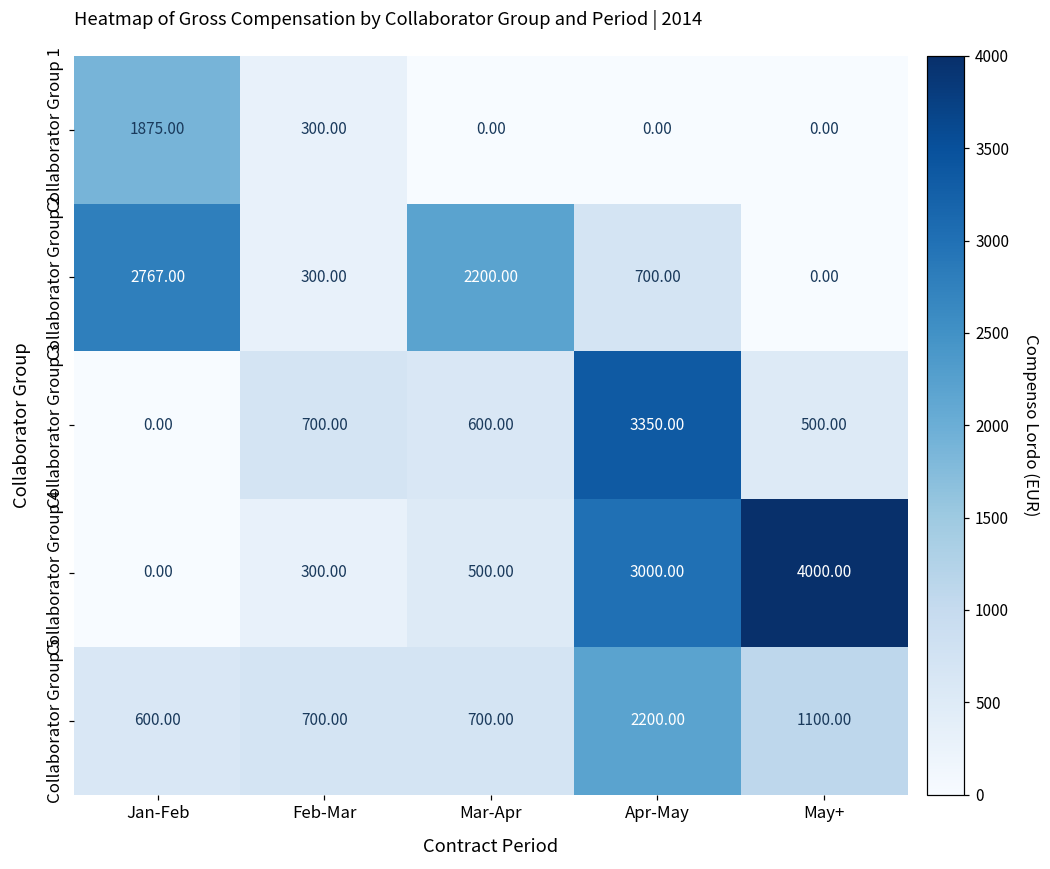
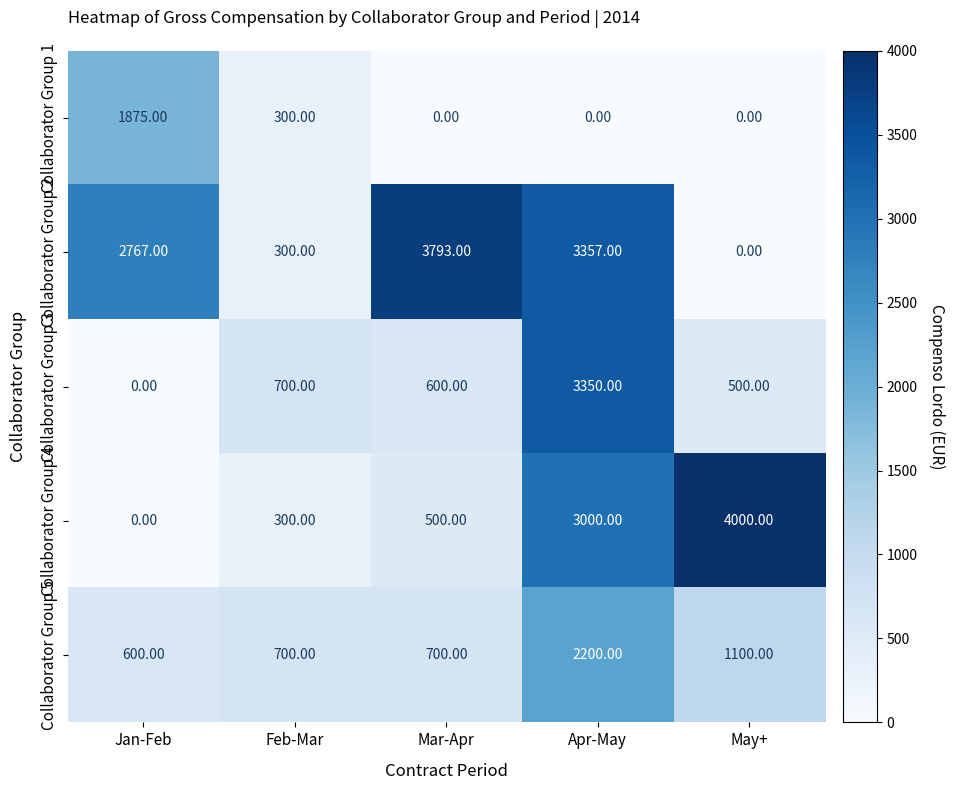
Collaborator Group 2, Mar-Apr: 2200.00 -> 3793.00
Collaborator Group 2, Apr-May: 700.00 -> 3357.00
